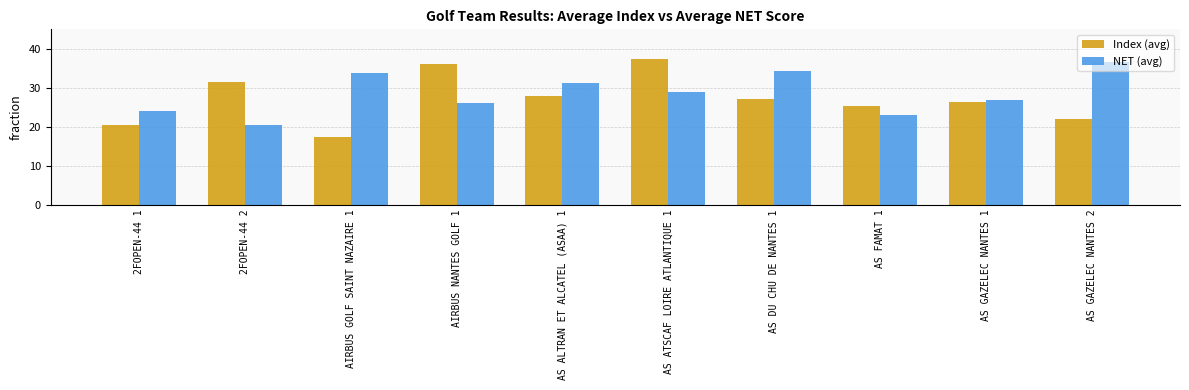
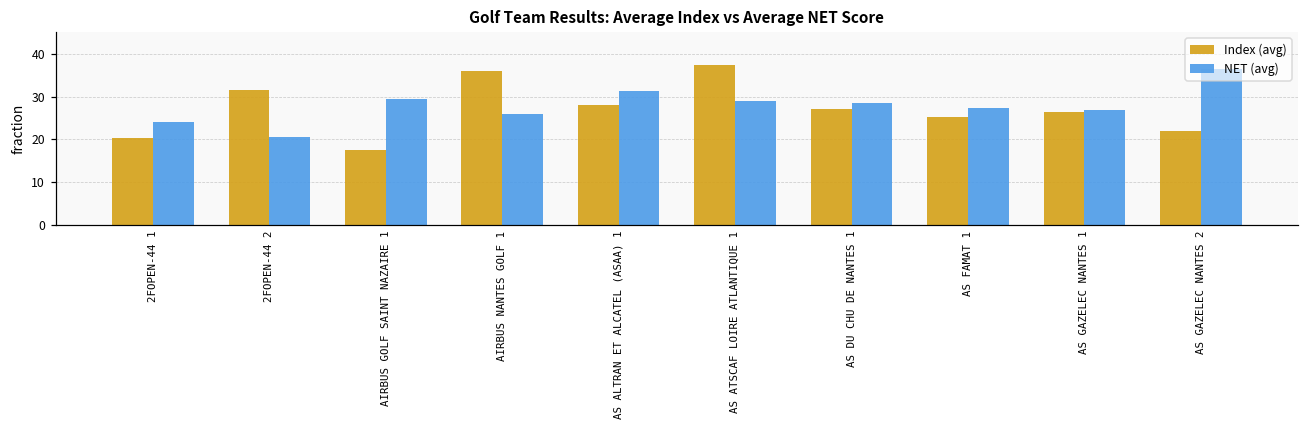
NET (avg), AIRBUS GOLF SAINT NAZAIRE 1: 34 -> 29
NET (avg), AS DU CHU DE NANTES 1: 34 -> 29
NET (avg), AS FAMAT 1: 23 -> 27
